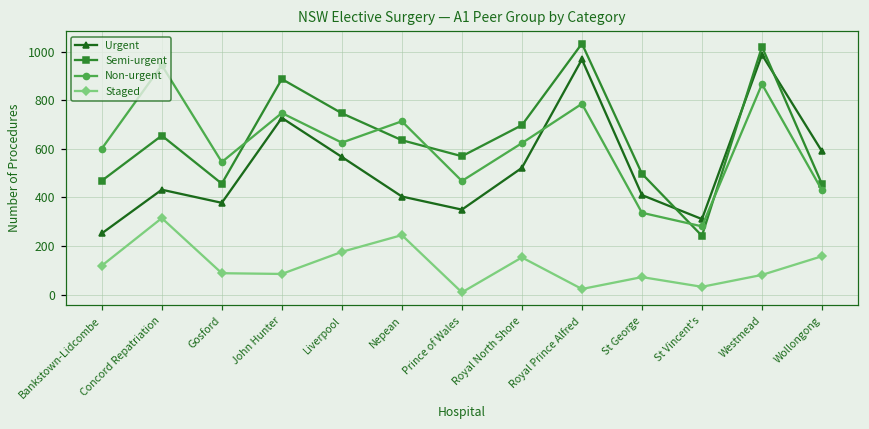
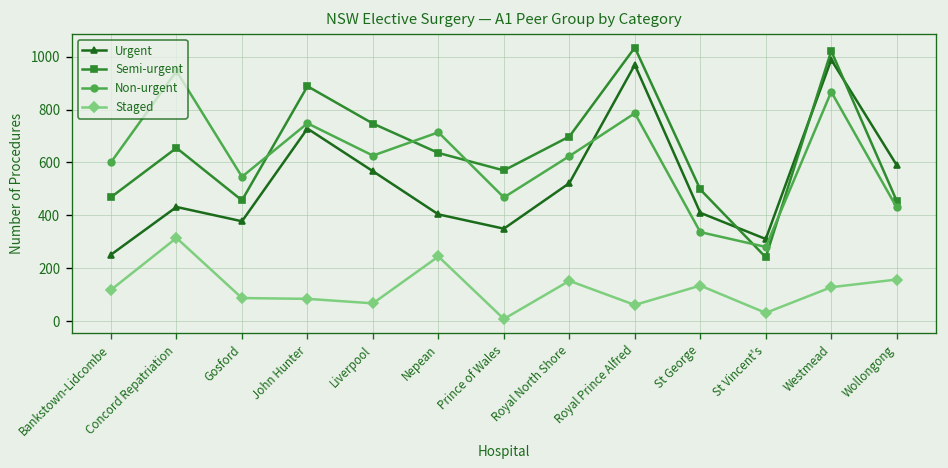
Staged, Liverpool: 180 -> 70
Staged, Royal Prince Alfred: 20 -> 60
Staged, St George: 70 -> 140
Staged, Westmead: 80 -> 130
